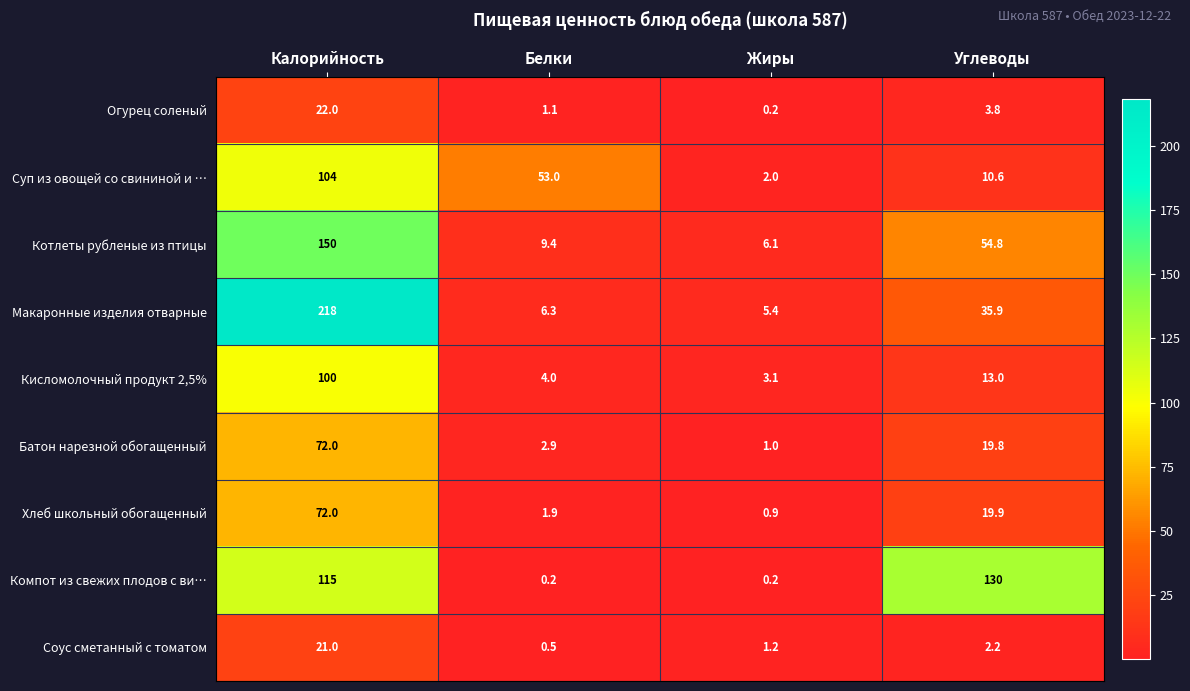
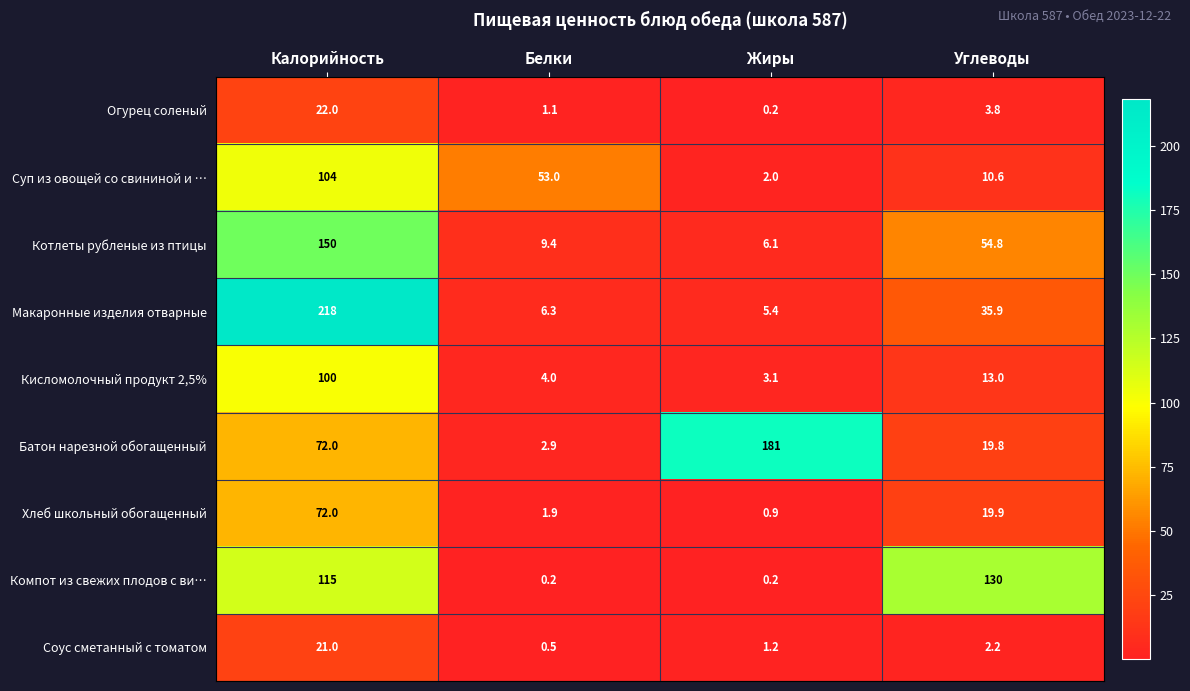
Батон нарезной обогащенный, Жиры: 1.0 -> 181
